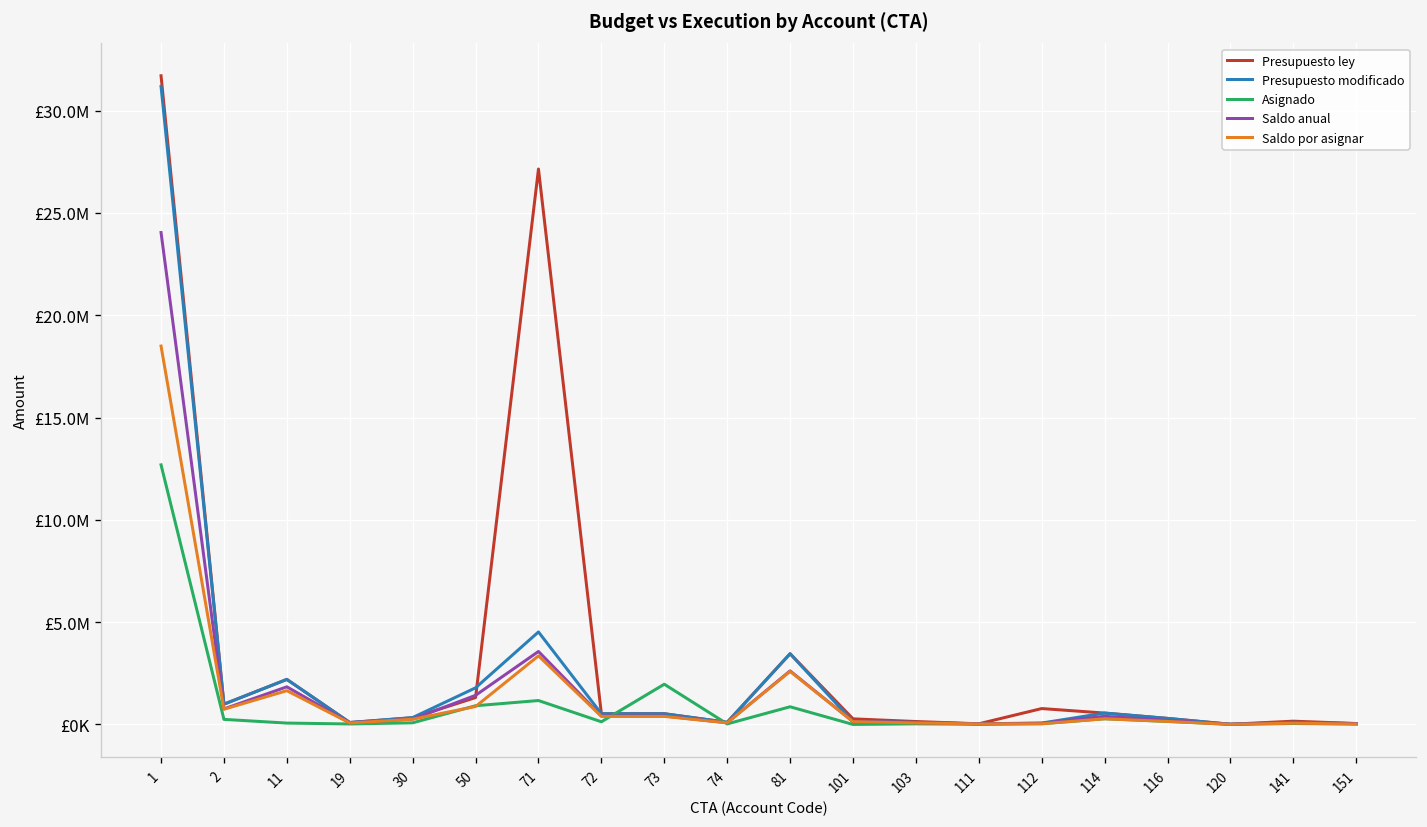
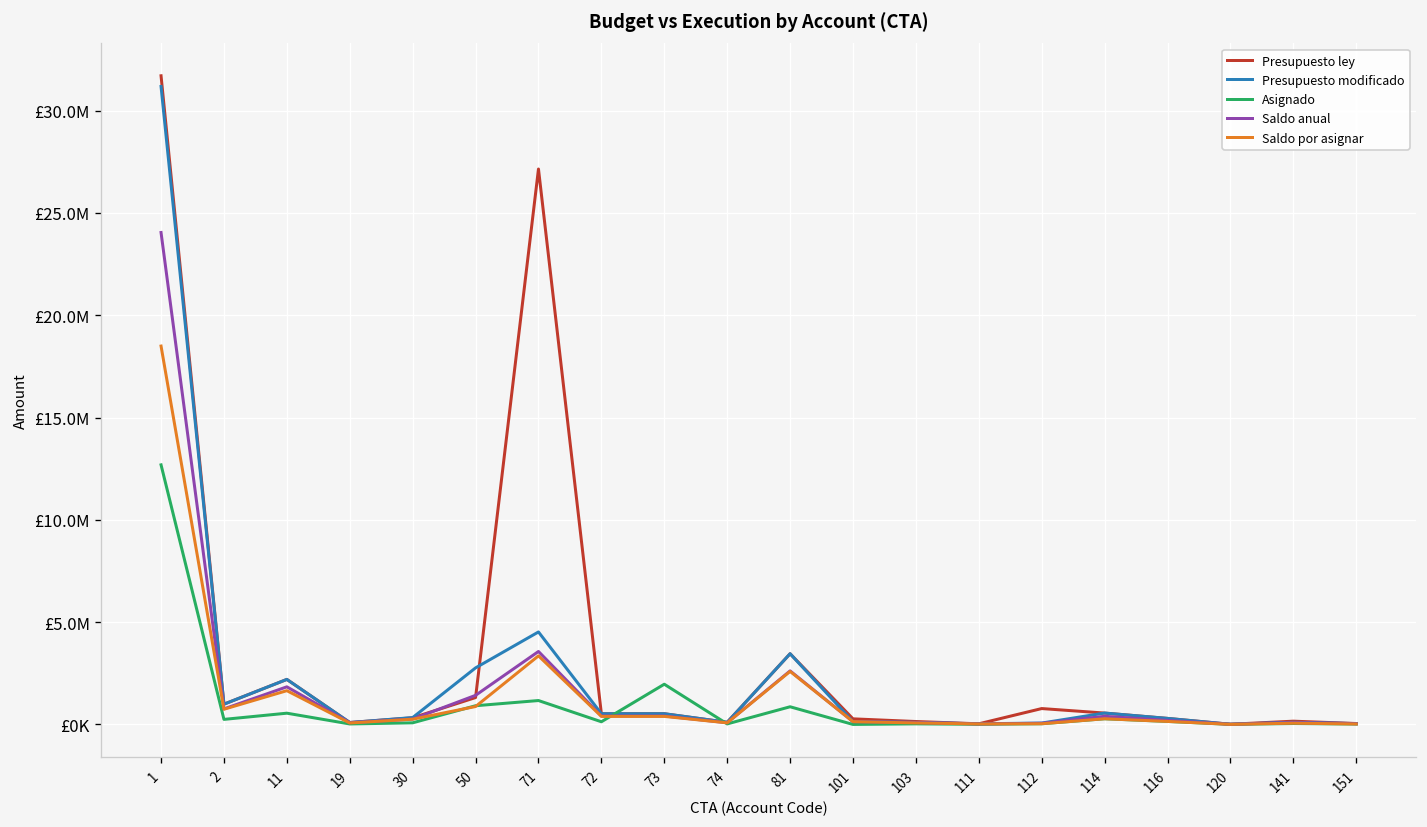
Asignado, 11: £100000 -> £600000
Presupuesto modificado, 50: £1800000 -> £2800000
